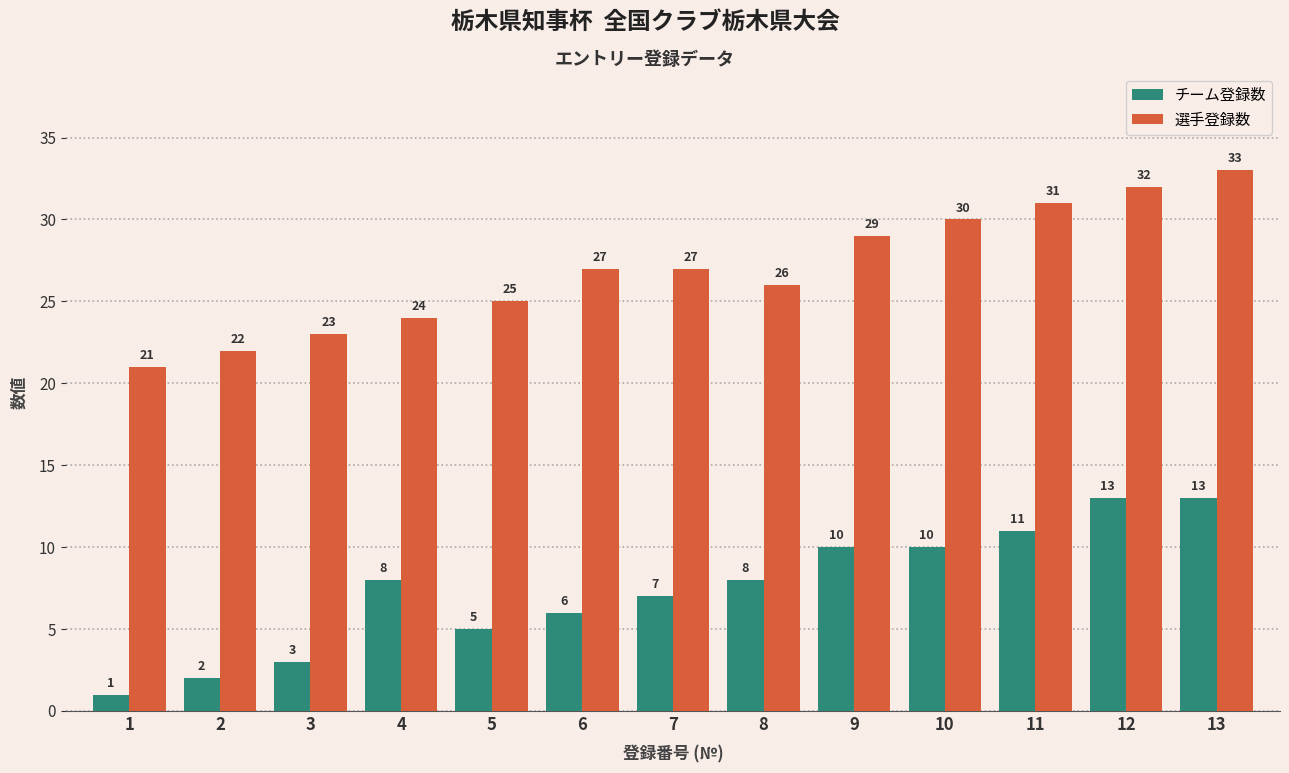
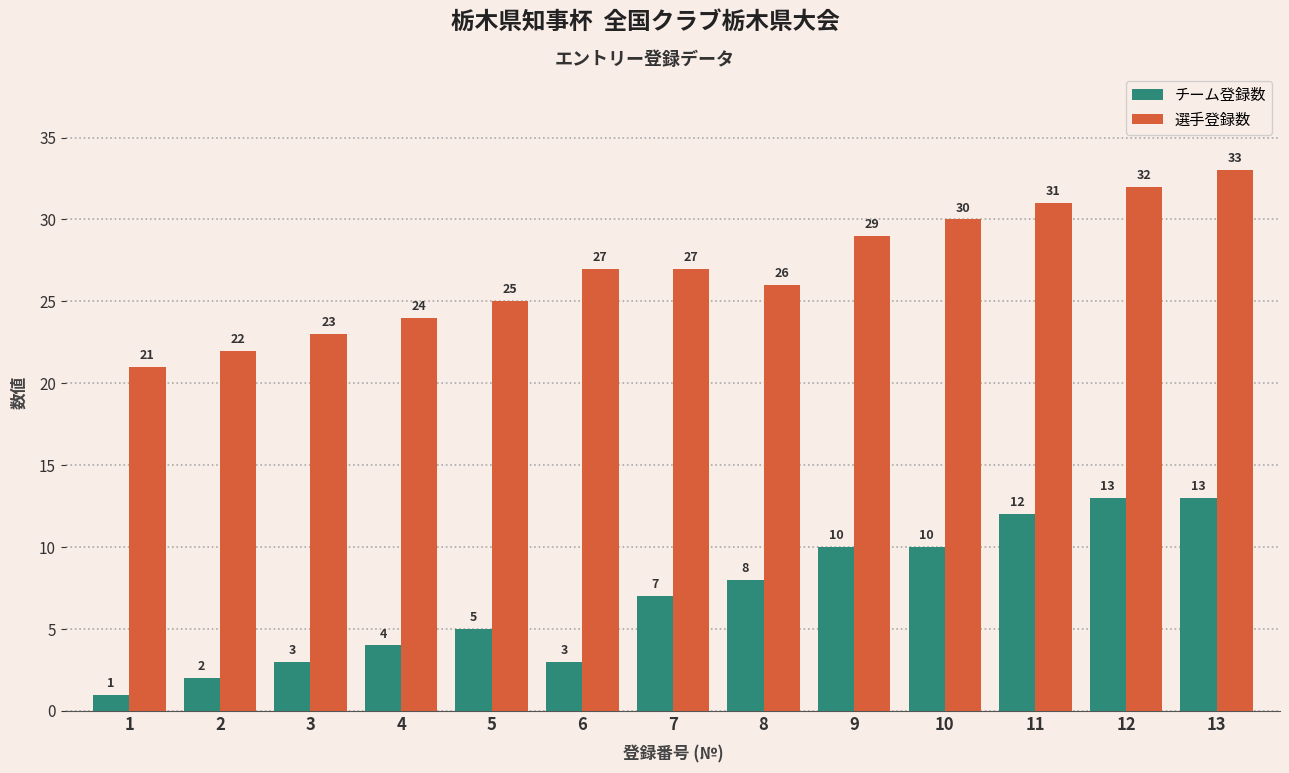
チーム登録数, 4: 8 -> 4
チーム登録数, 6: 6 -> 3
チーム登録数, 11: 11 -> 12
